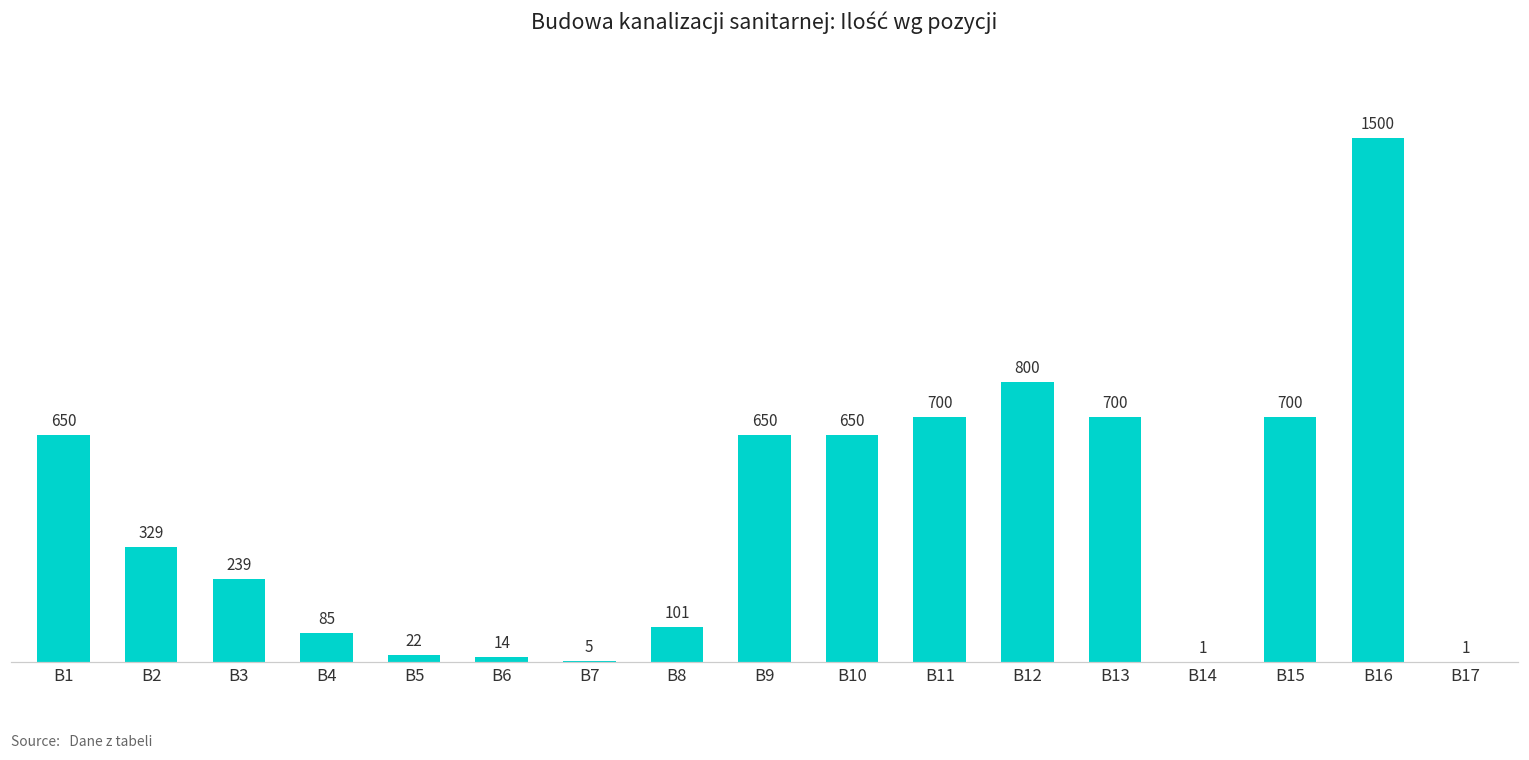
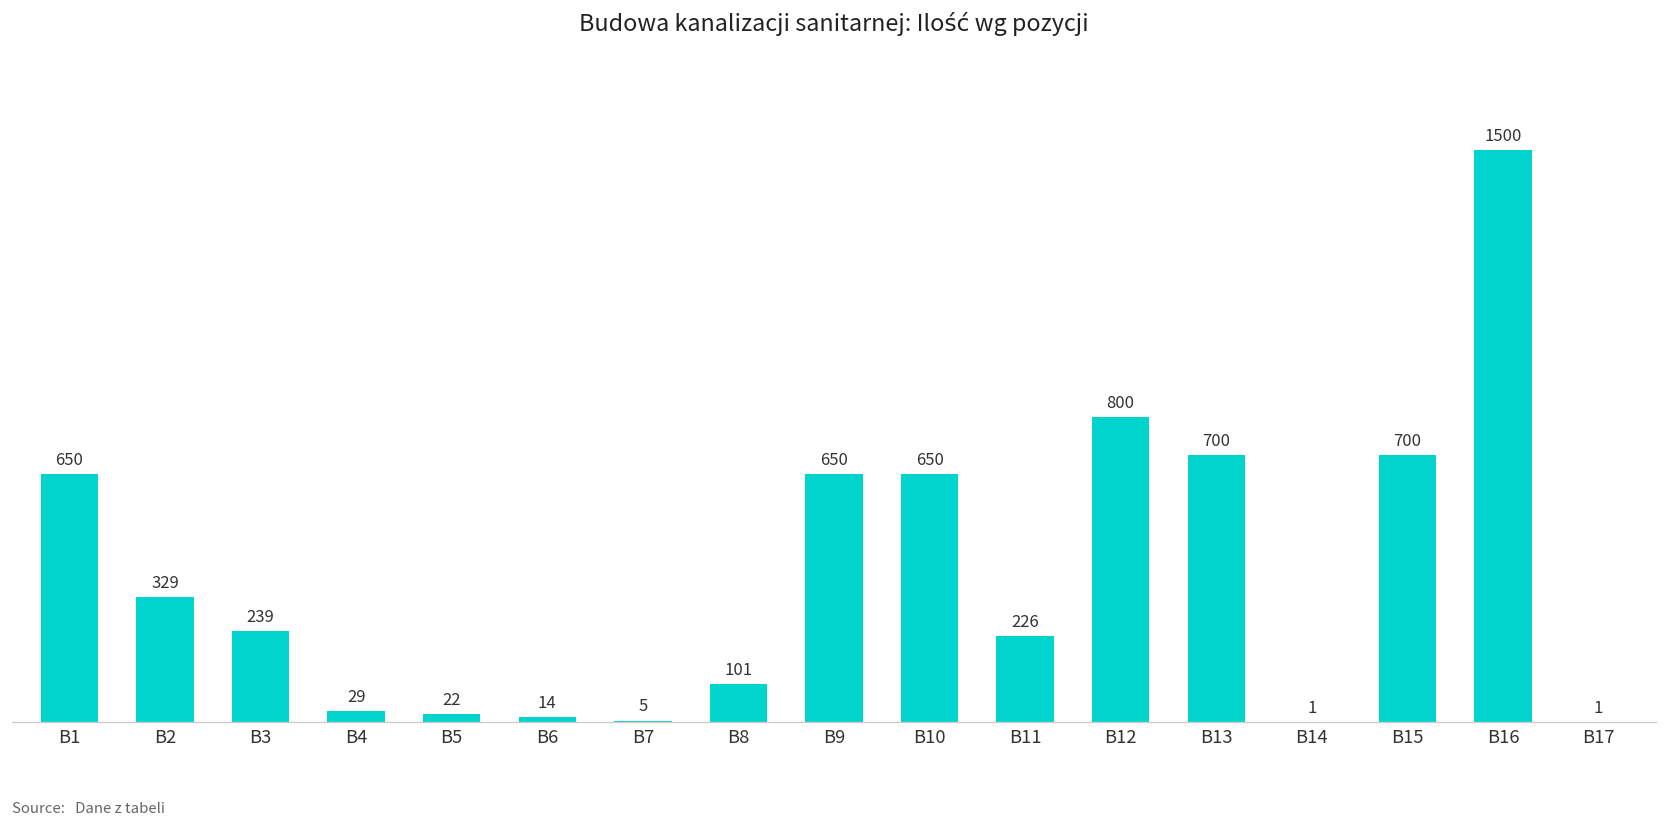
B4: 85 -> 29
B11: 700 -> 226
